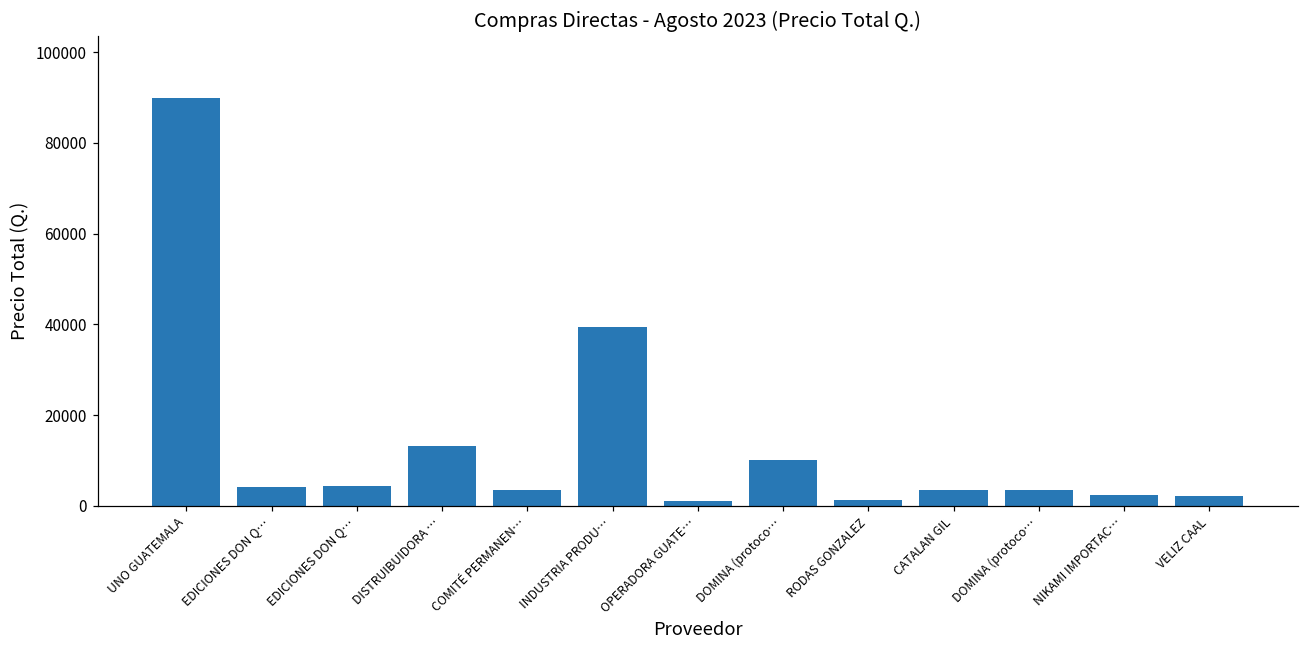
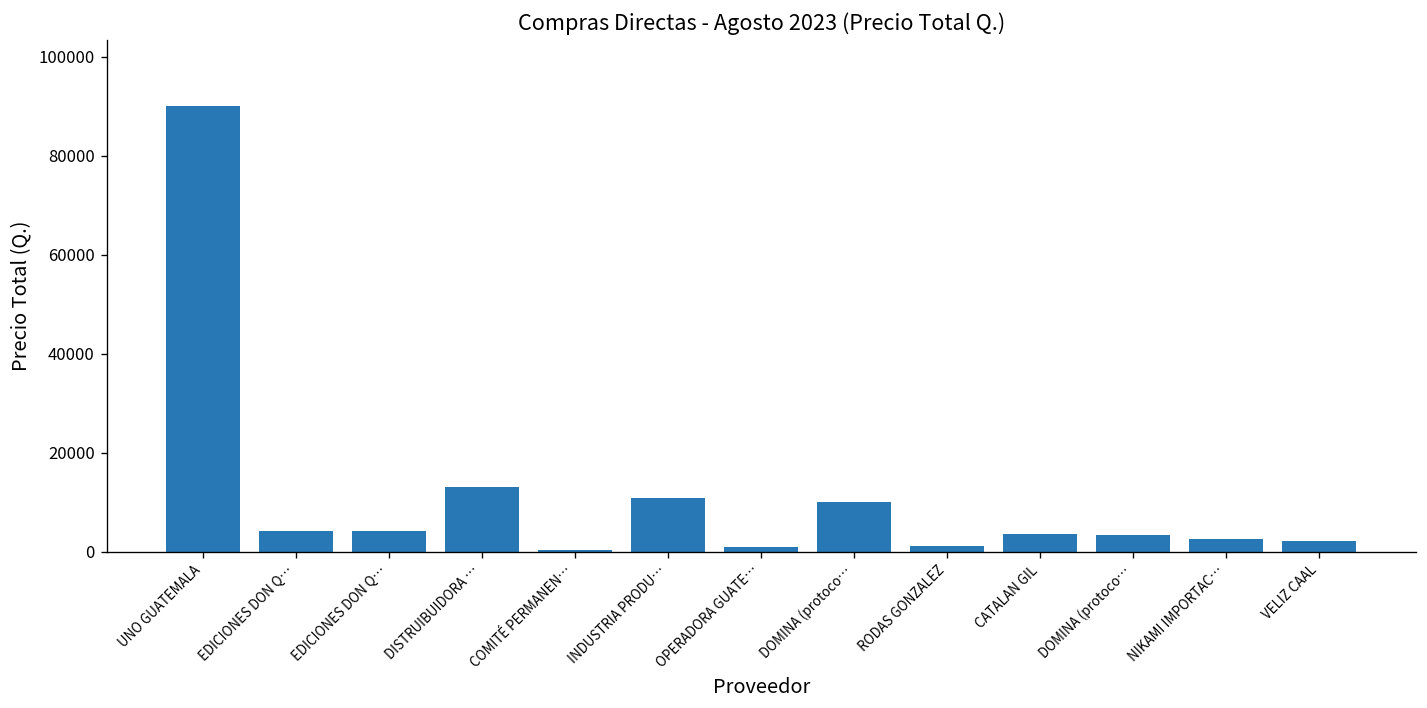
COMITÉ PERMANEN…: 3000 -> 0
INDUSTRIA PRODU…: 39000 -> 11000
